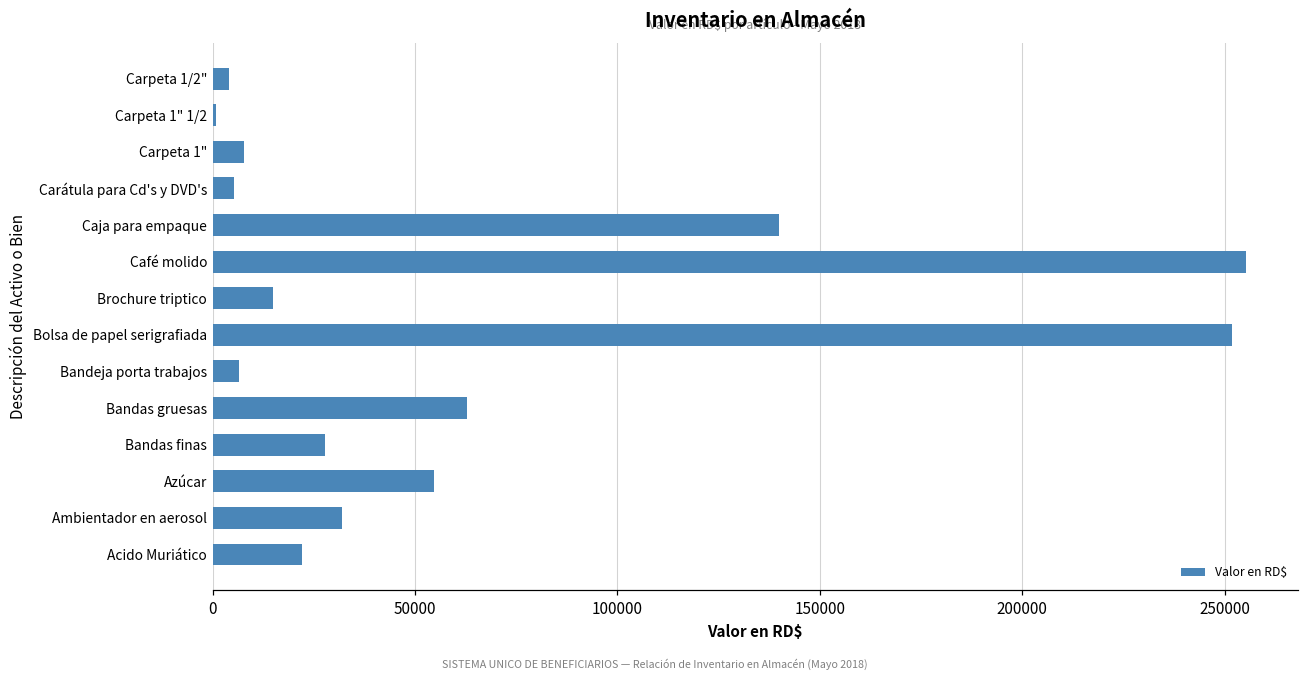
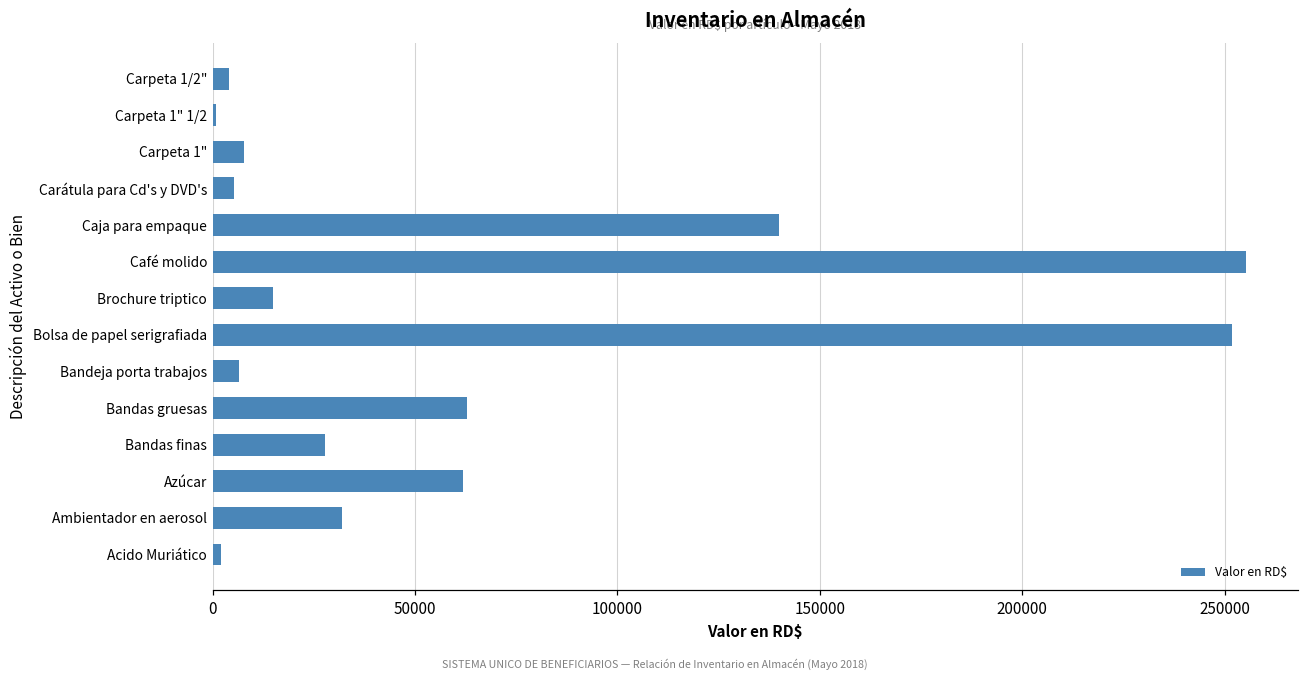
Azúcar: 55000 -> 62000
Acido Muriático: 22000 -> 2000
